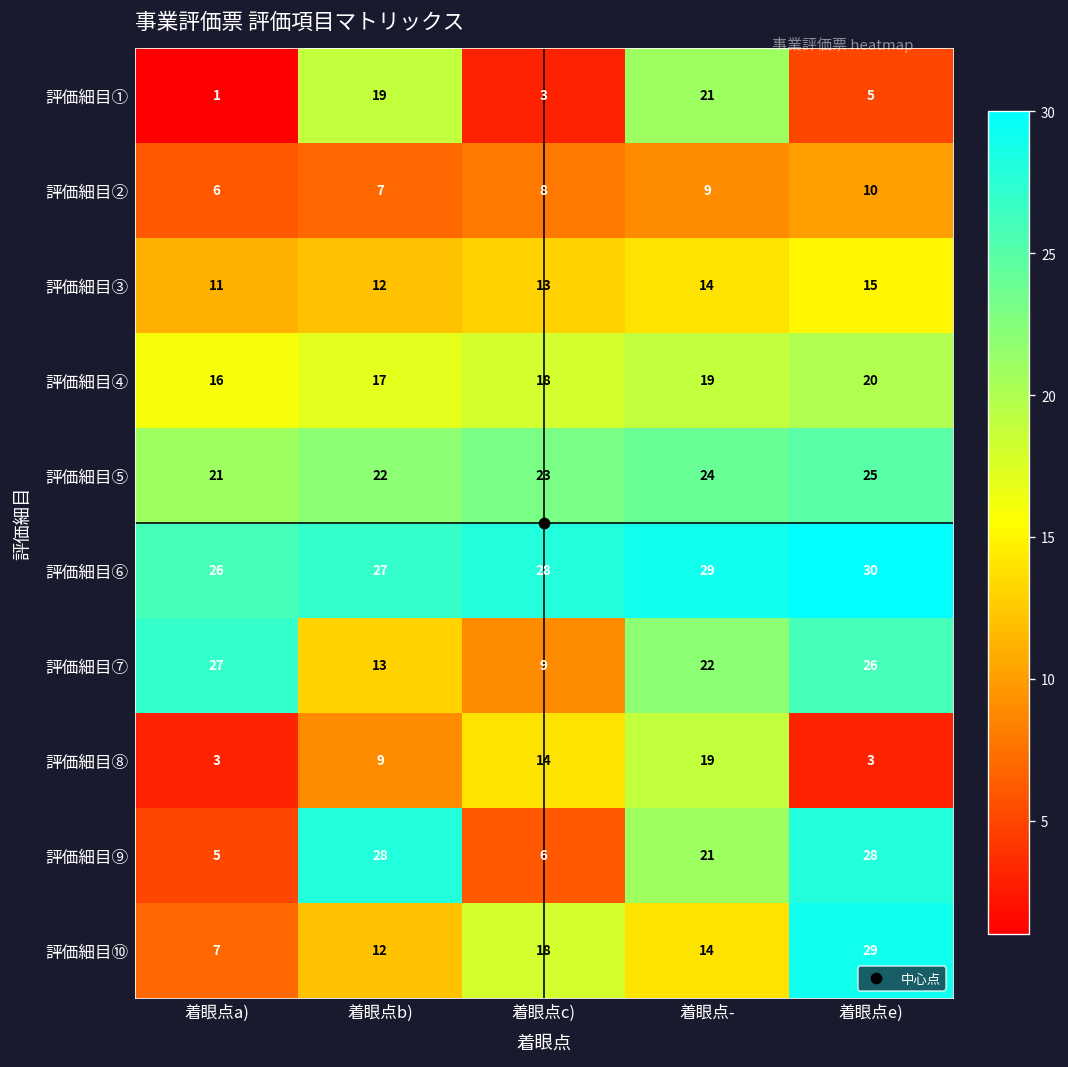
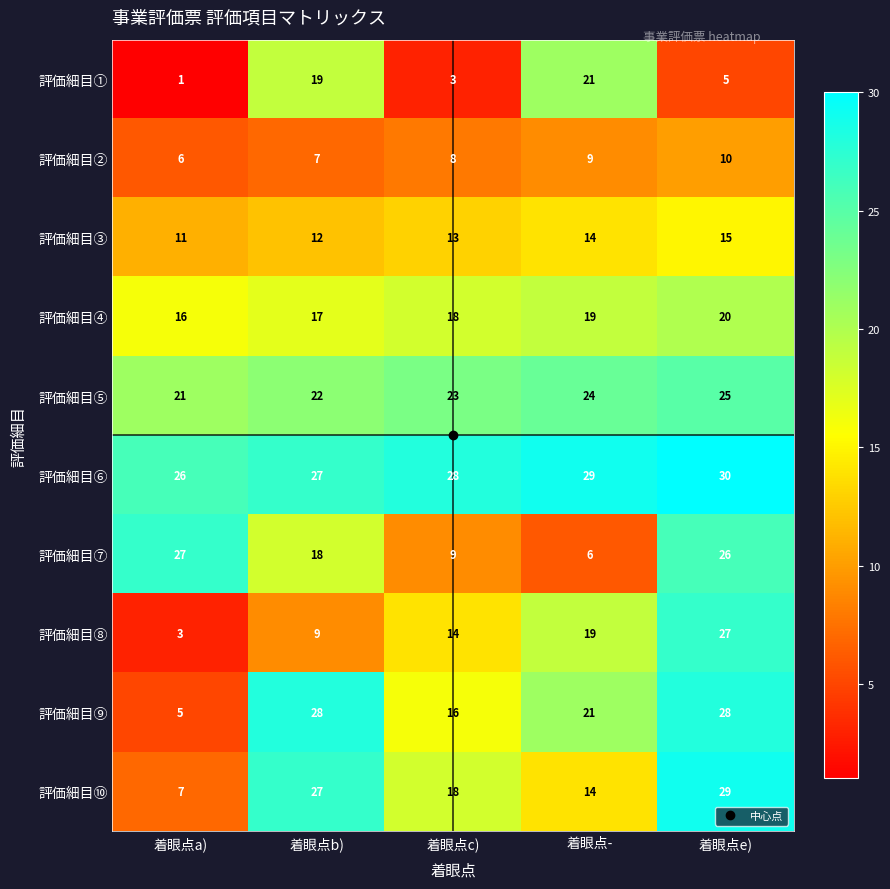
評価細目⑦, 着眼点b): 13 -> 18
評価細目⑦, 着眼点-: 22 -> 6
評価細目⑧, 着眼点e): 3 -> 27
評価細目⑨, 着眼点c): 6 -> 16
評価細目⑩, 着眼点b): 12 -> 27
